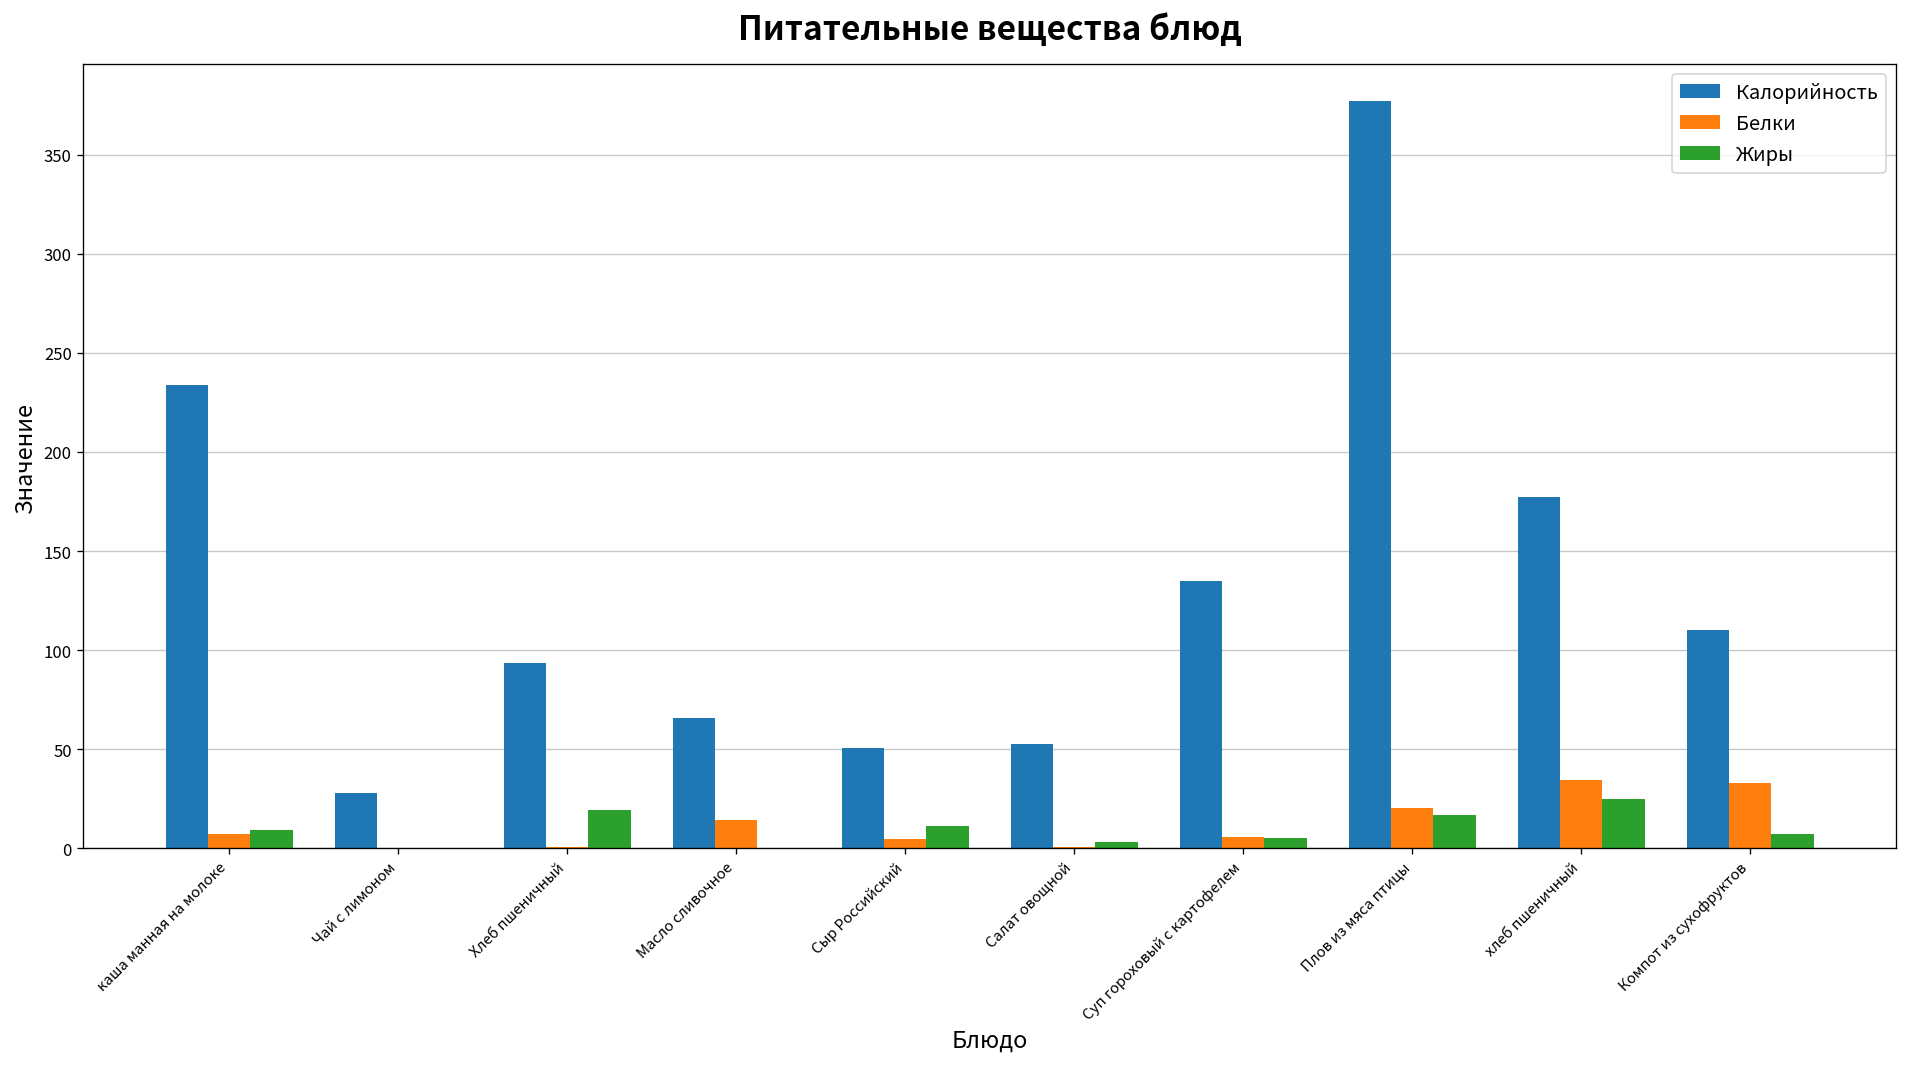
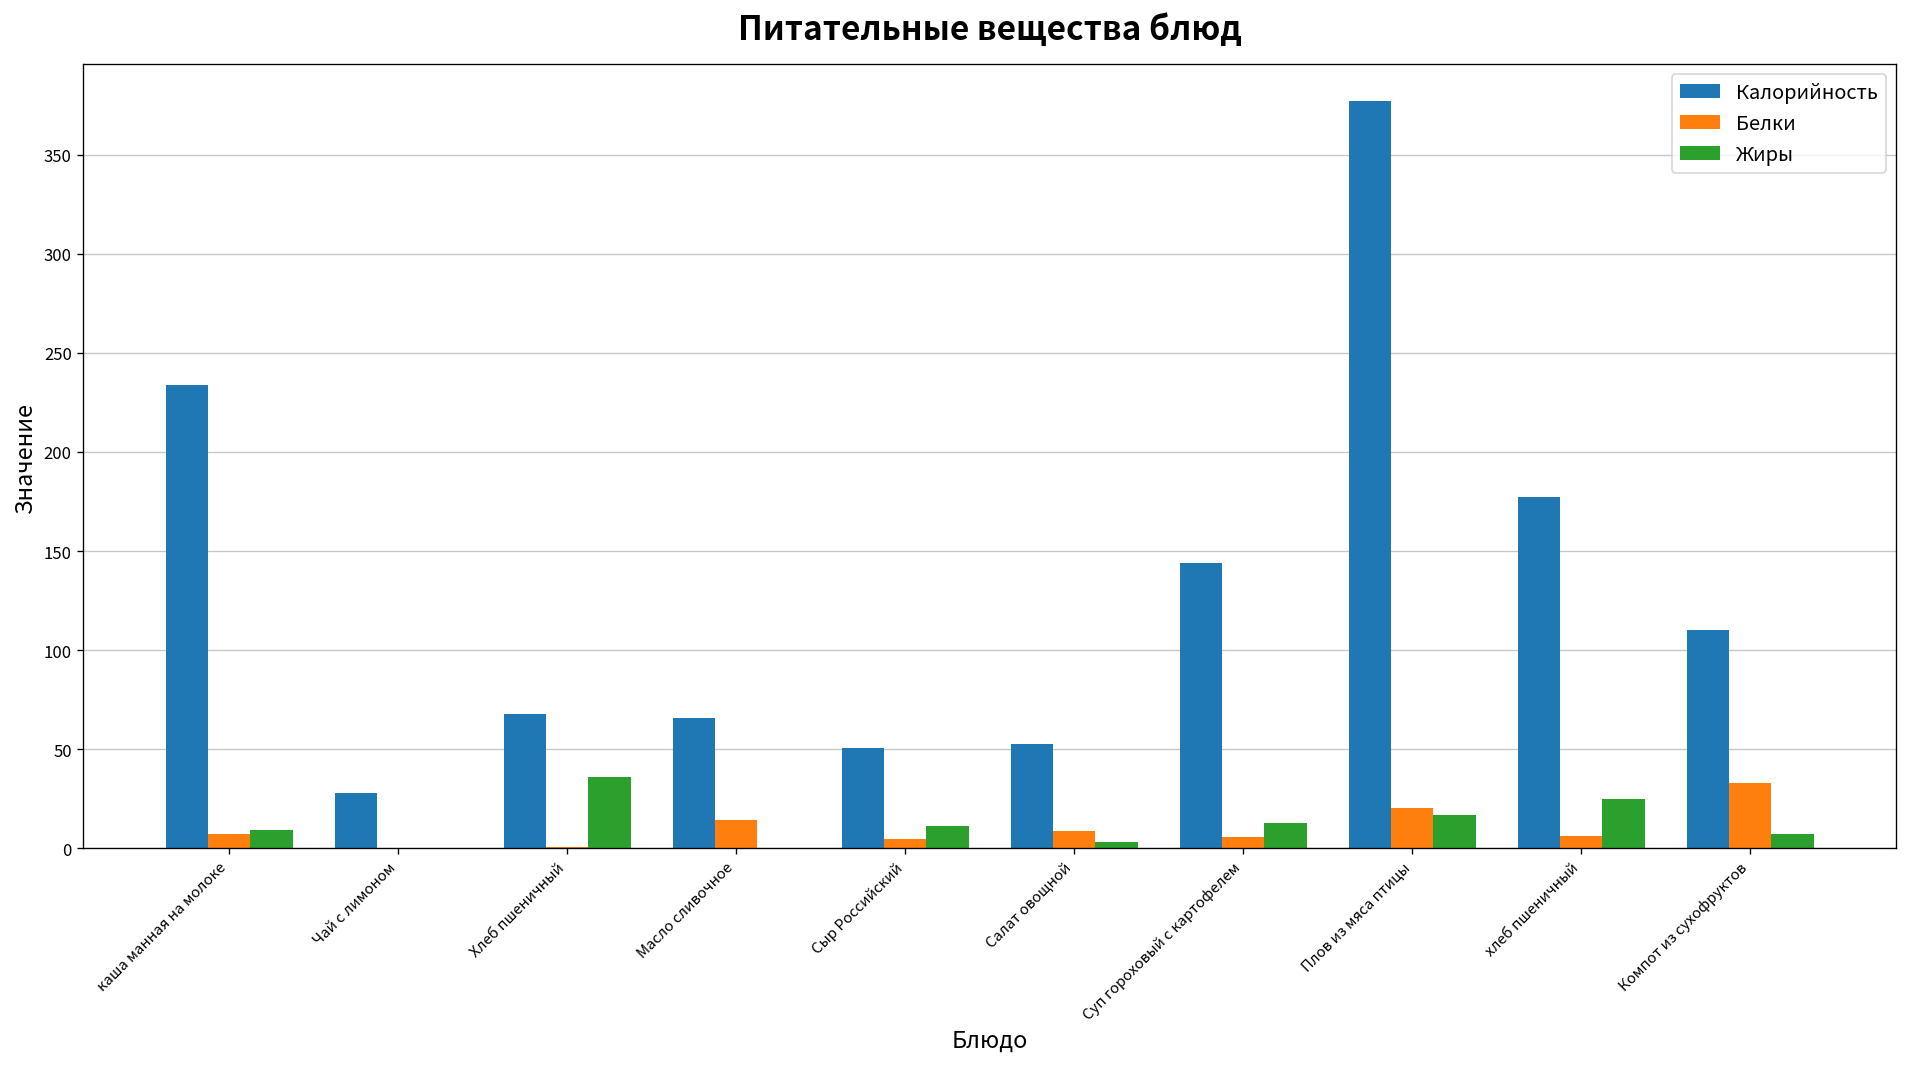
Калорийность, Хлеб пшеничный: 94 -> 68
Жиры, Хлеб пшеничный: 19 -> 36
Белки, Салат овощной: 1 -> 9
Калорийность, Суп гороховый с картофелем: 135 -> 144
Жиры, Суп гороховый с картофелем: 5 -> 13
Белки, хлеб пшеничный: 35 -> 6
